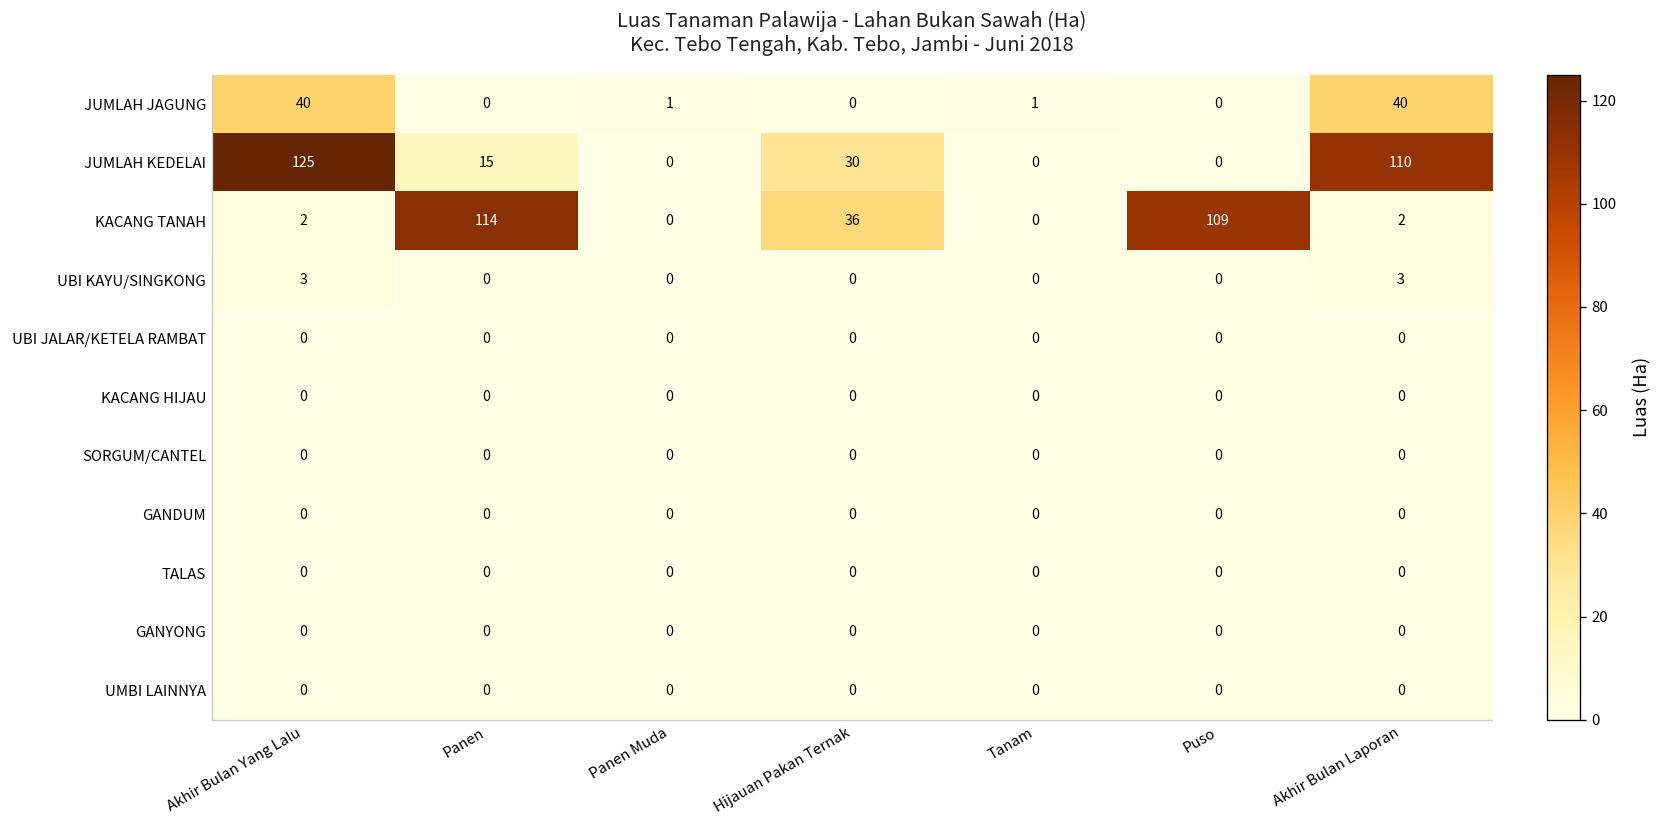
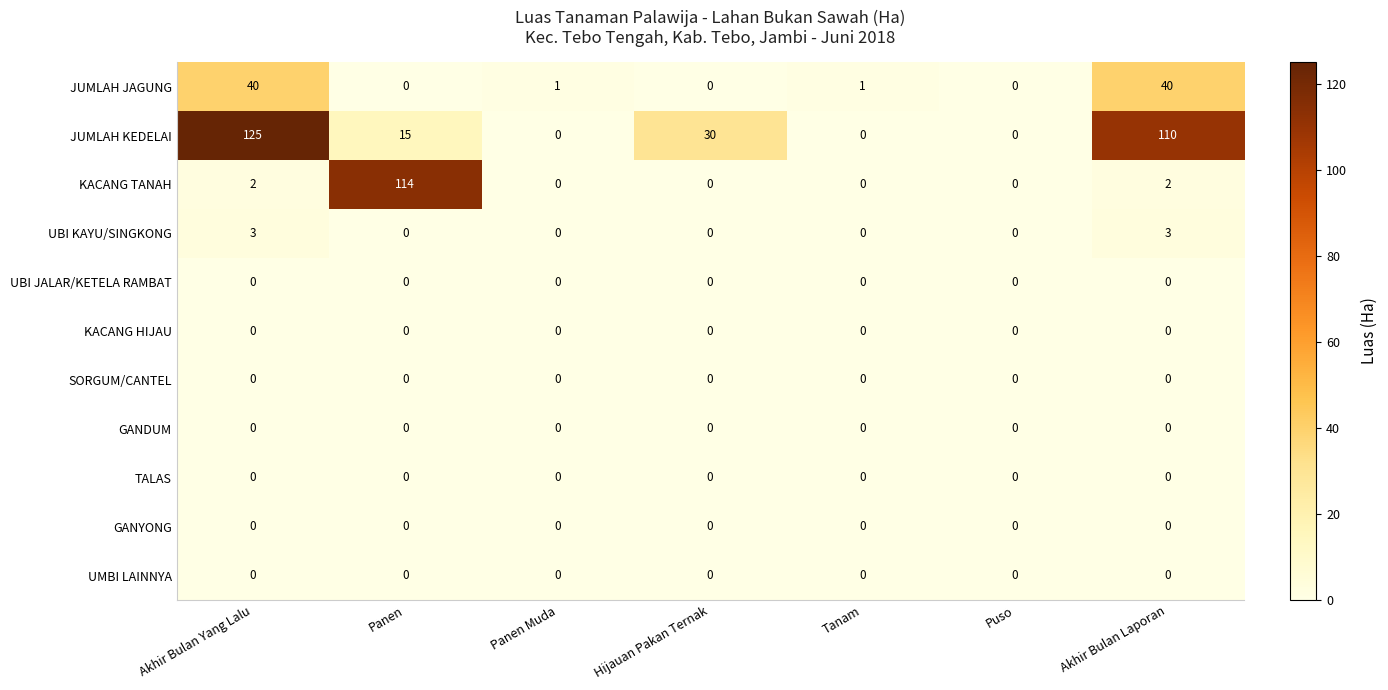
KACANG TANAH, Hijauan Pakan Ternak: 36 -> 0
KACANG TANAH, Puso: 109 -> 0
